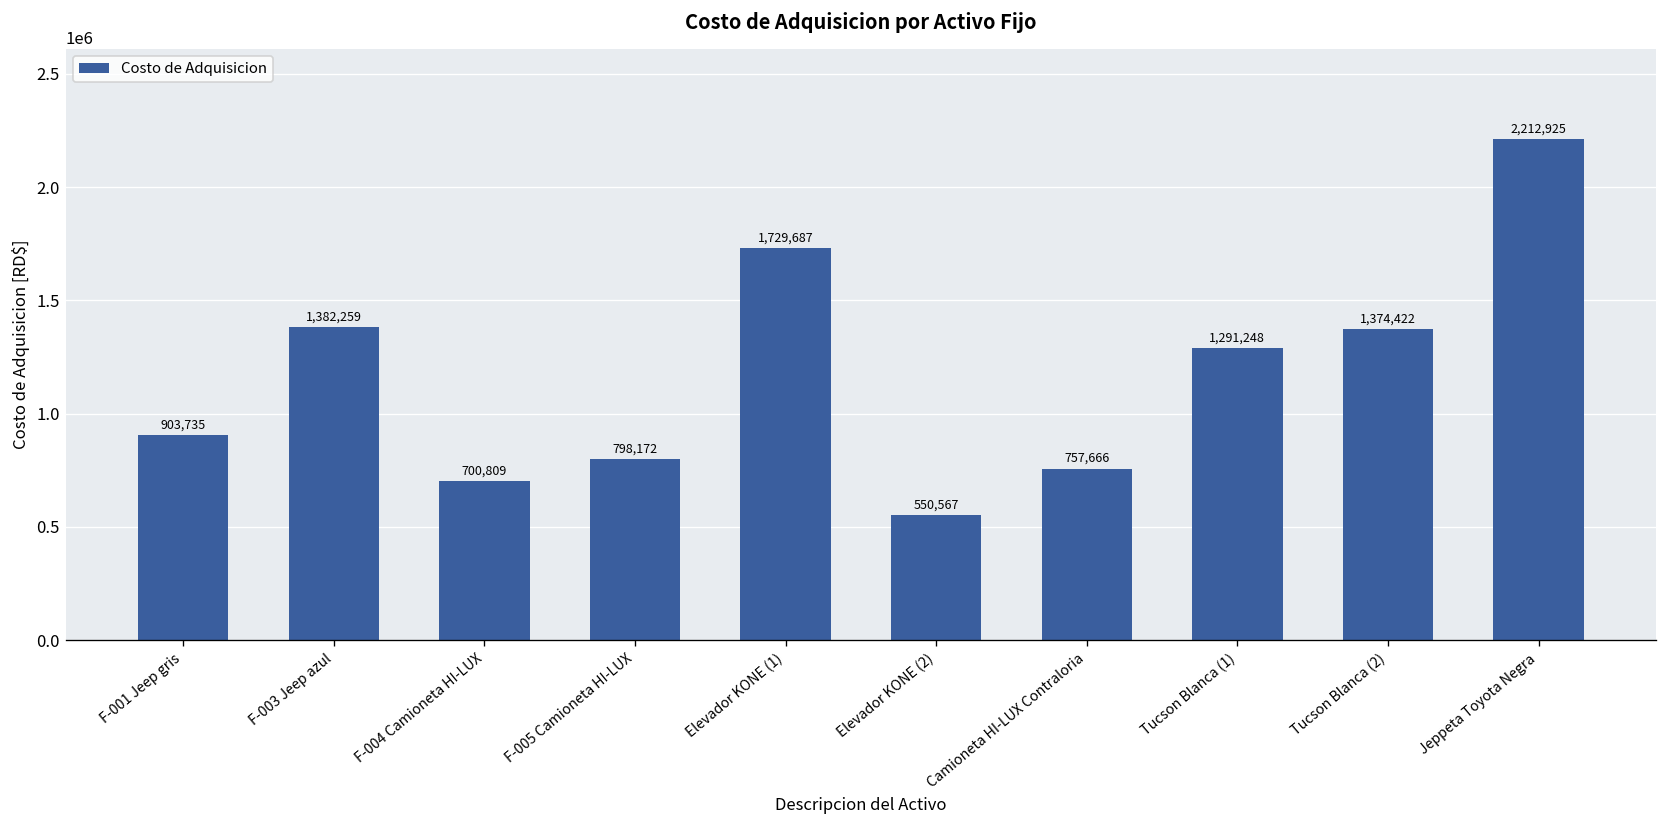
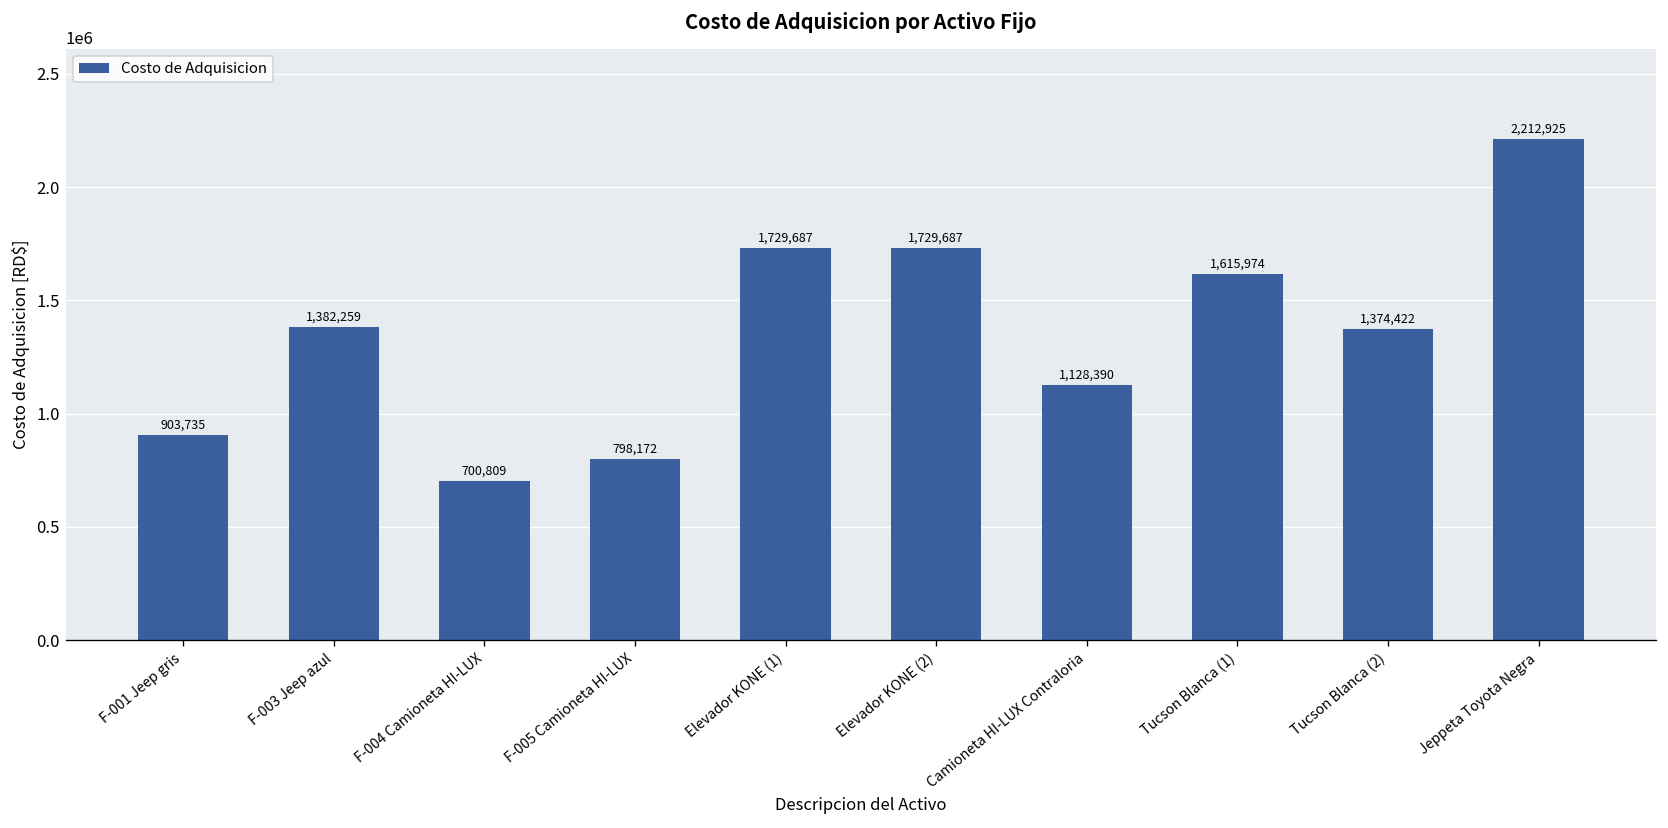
Elevador KONE (2): 550,567 -> 1,729,687
Camioneta HI-LUX Contraloria: 757,666 -> 1,128,390
Tucson Blanca (1): 1,291,248 -> 1,615,974
